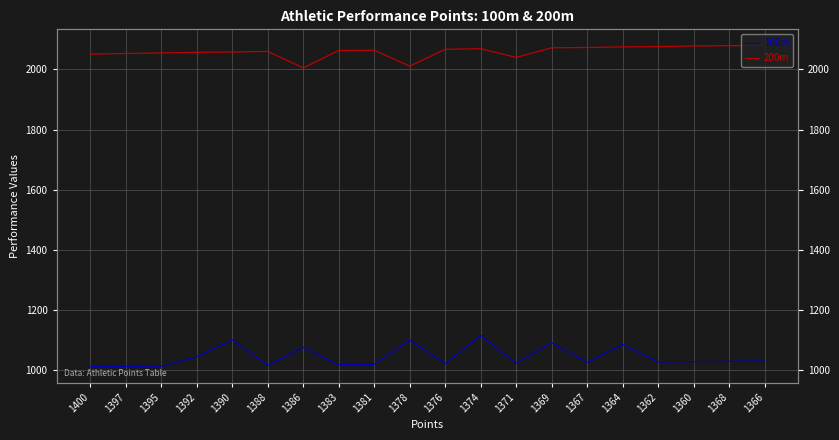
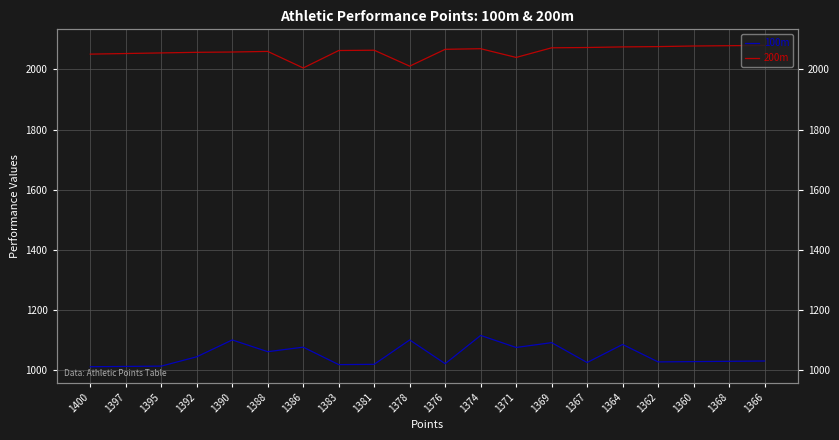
100m, 1388: 1020 -> 1060
100m, 1371: 1020 -> 1080
